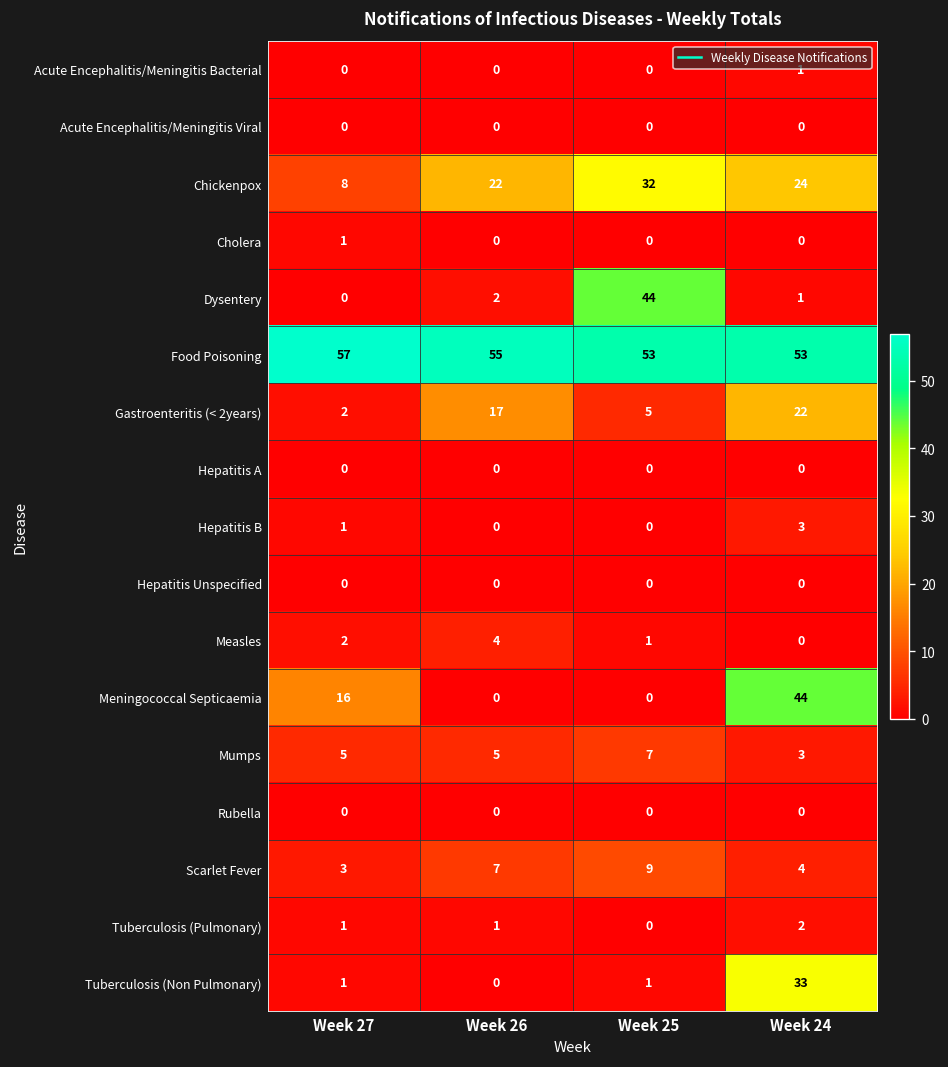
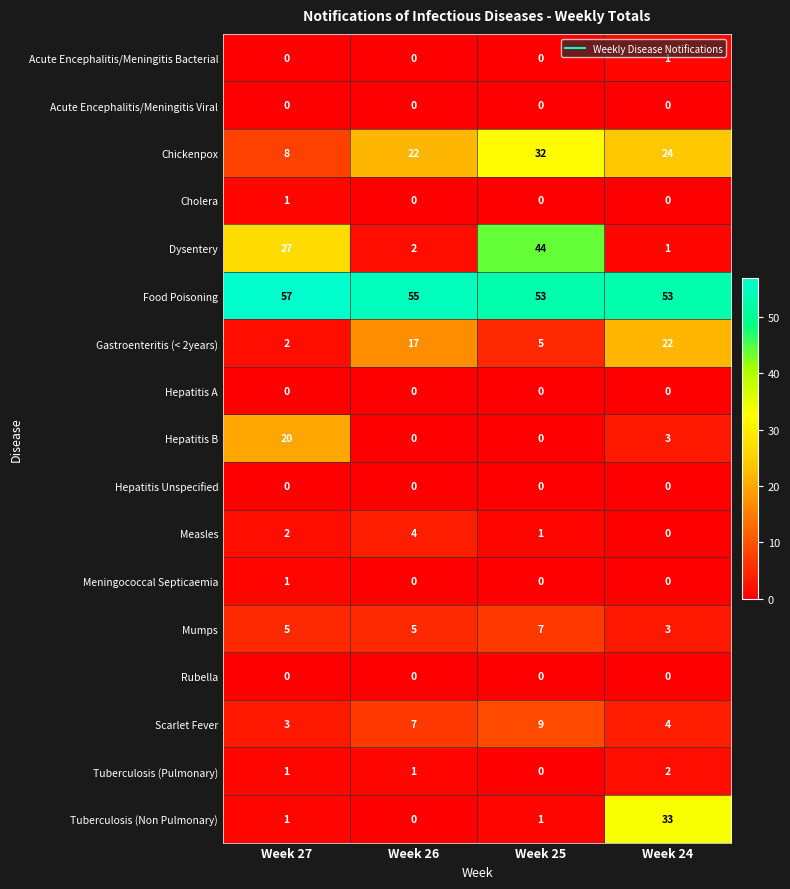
Dysentery, Week 27: 0 -> 27
Hepatitis B, Week 27: 1 -> 20
Meningococcal Septicaemia, Week 27: 16 -> 1
Meningococcal Septicaemia, Week 24: 44 -> 0
